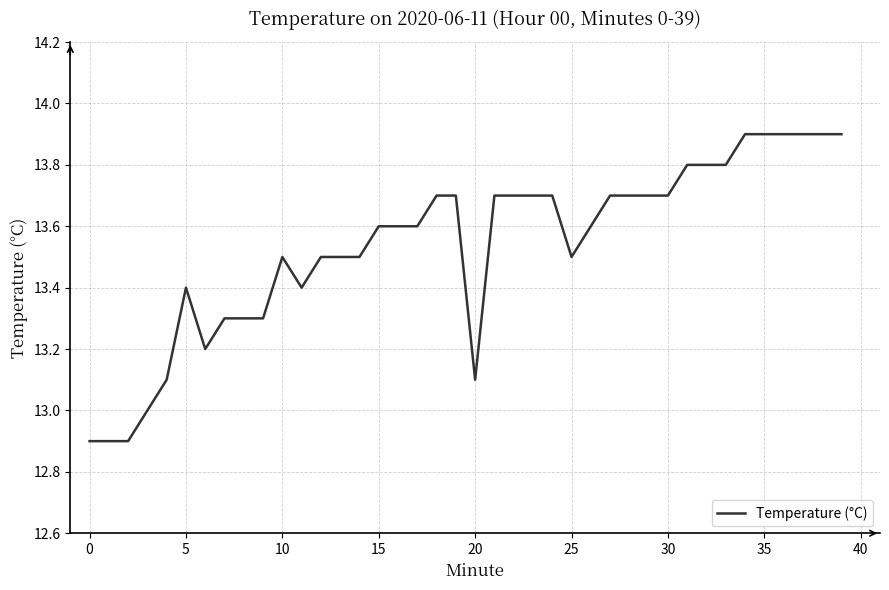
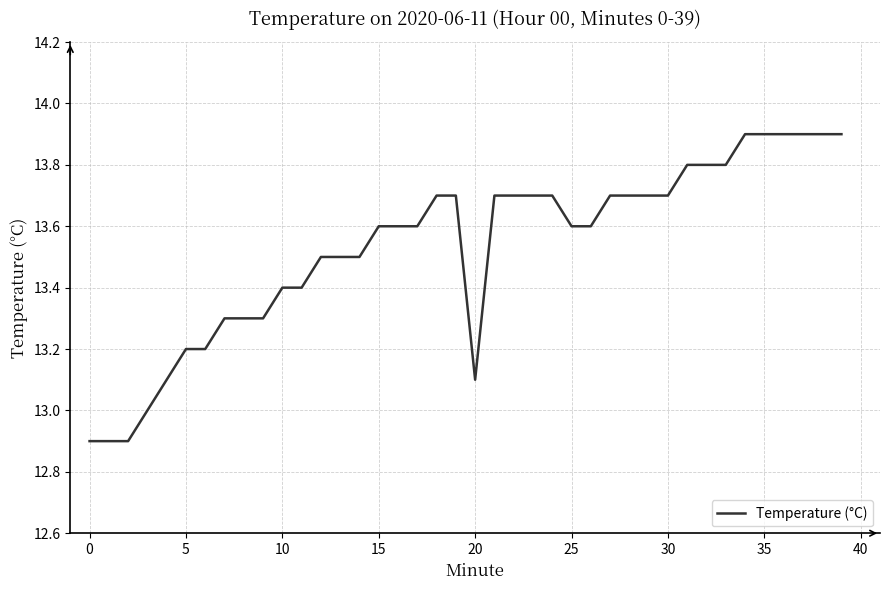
5: 13.4 -> 13.2
10: 13.5 -> 13.4
25: 13.5 -> 13.6
